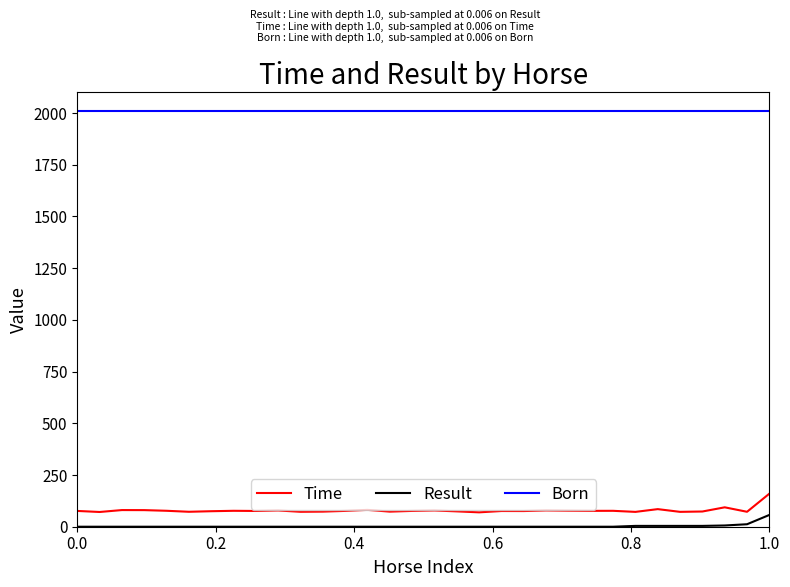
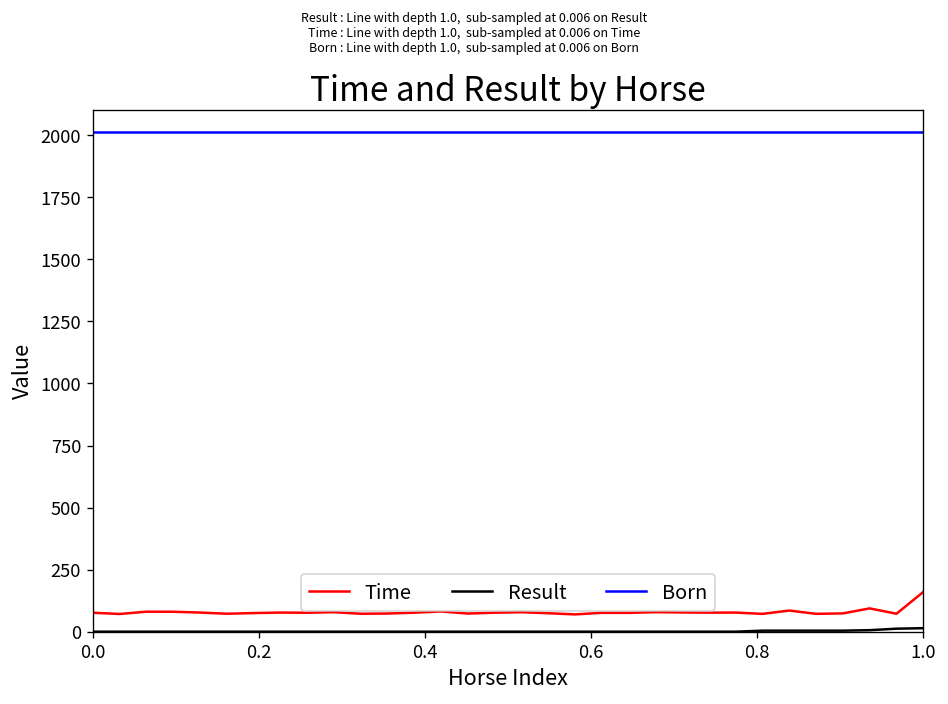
Result, 1.0: 60 -> 10
